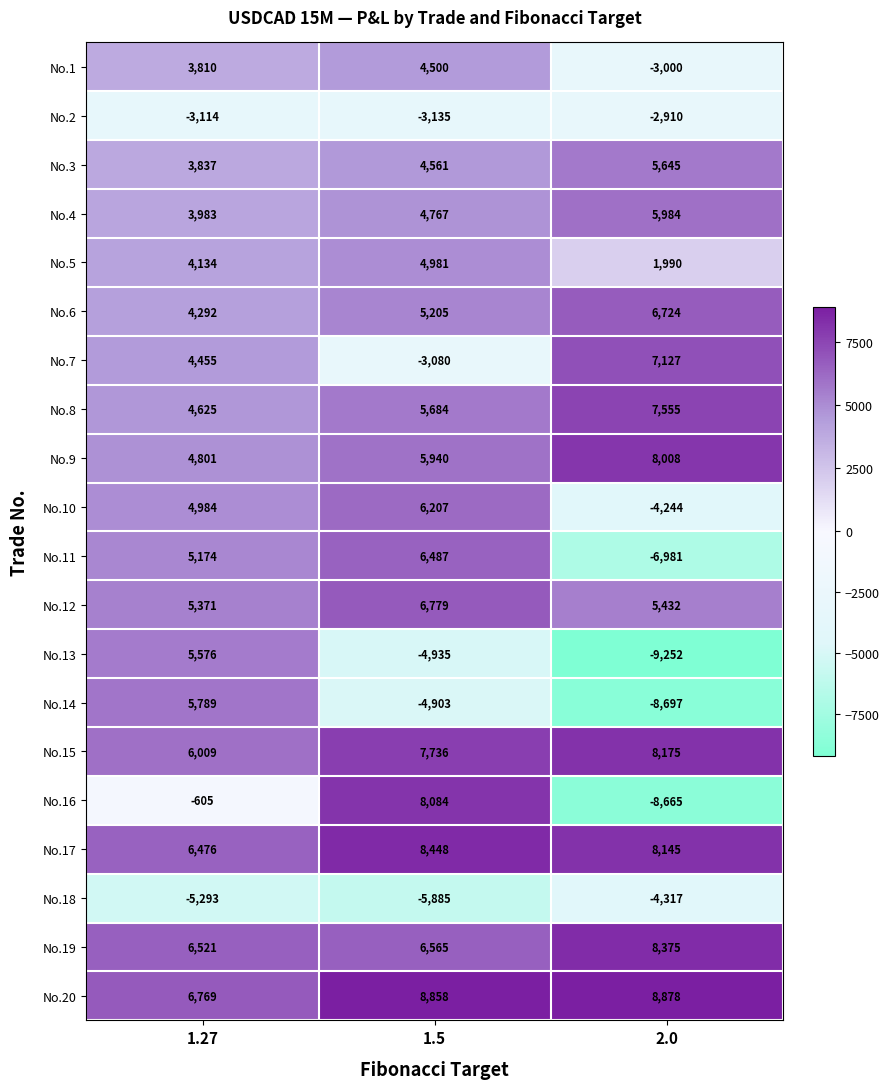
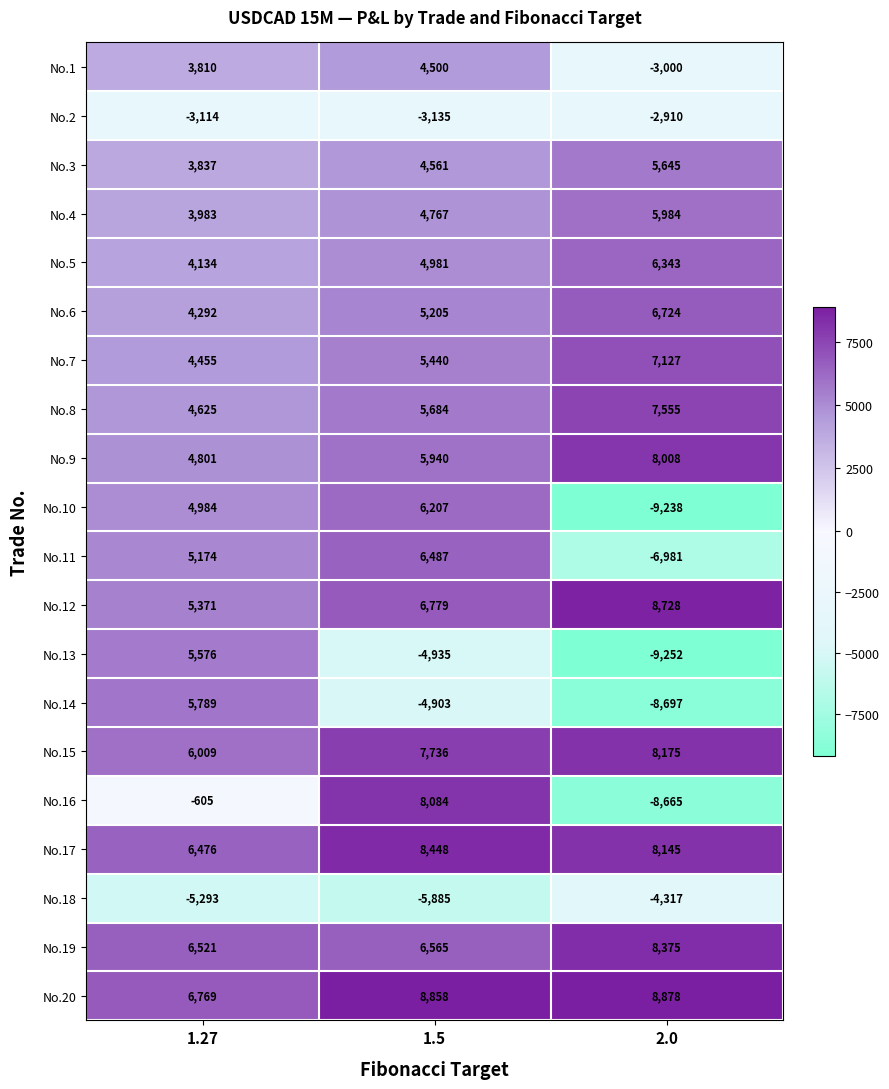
No.5, 2.0: 1,990 -> 6,343
No.7, 1.5: -3,080 -> 5,440
No.10, 2.0: -4,244 -> -9,238
No.12, 2.0: 5,432 -> 8,728
